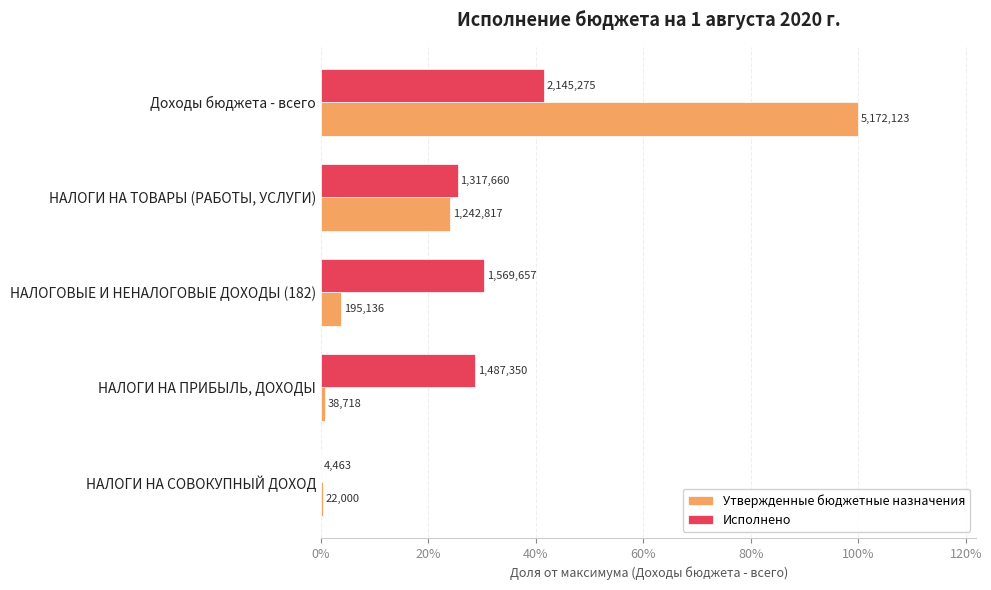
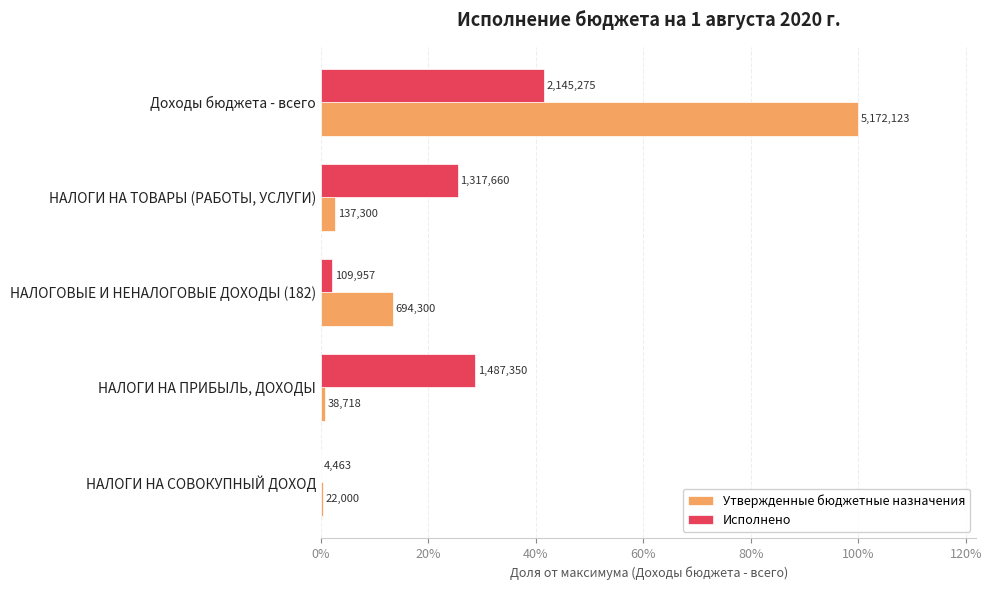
Утвержденные бюджетные назначения, НАЛОГИ НА ТОВАРЫ (РАБОТЫ, УСЛУГИ): 1,242,817 -> 137,300
Исполнено, НАЛОГОВЫЕ И НЕНАЛОГОВЫЕ ДОХОДЫ (182): 1,569,657 -> 109,957
Утвержденные бюджетные назначения, НАЛОГОВЫЕ И НЕНАЛОГОВЫЕ ДОХОДЫ (182): 195,136 -> 694,300
